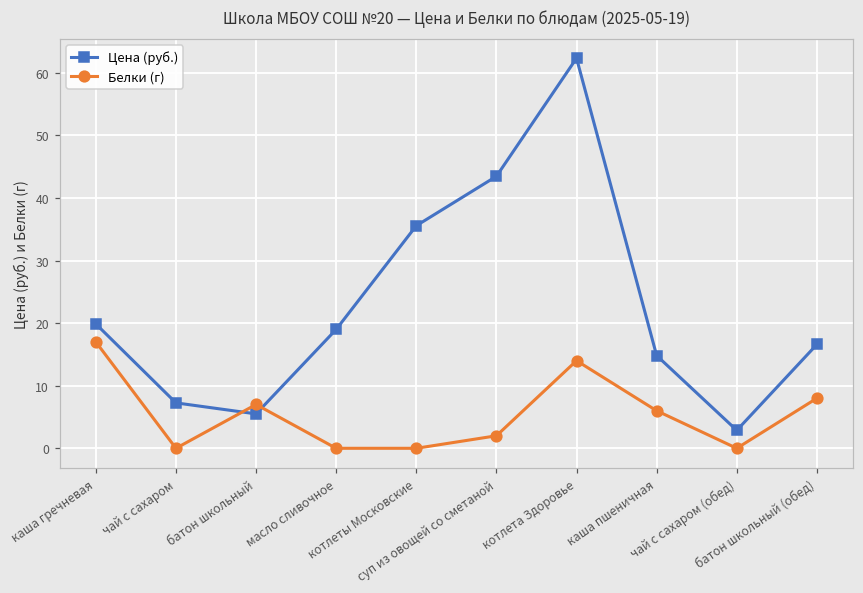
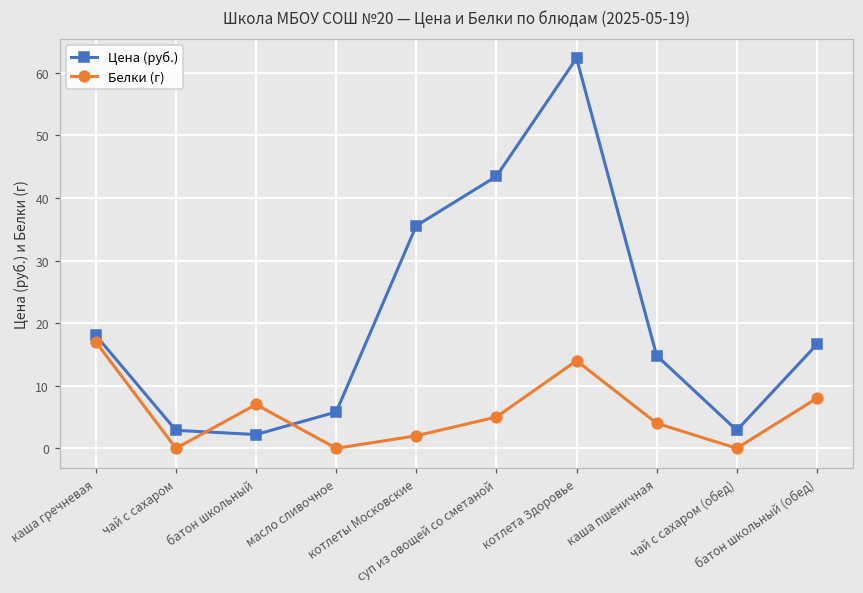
Цена (руб.), каша гречневая: 20 -> 18
Цена (руб.), чай с сахаром: 7 -> 3
Цена (руб.), батон школьный: 6 -> 2
Цена (руб.), масло сливочное: 19 -> 6
Белки (г), котлеты Московские: 0 -> 2
Белки (г), суп из овощей со сметаной: 2 -> 5
Белки (г), каша пшеничная: 6 -> 4
